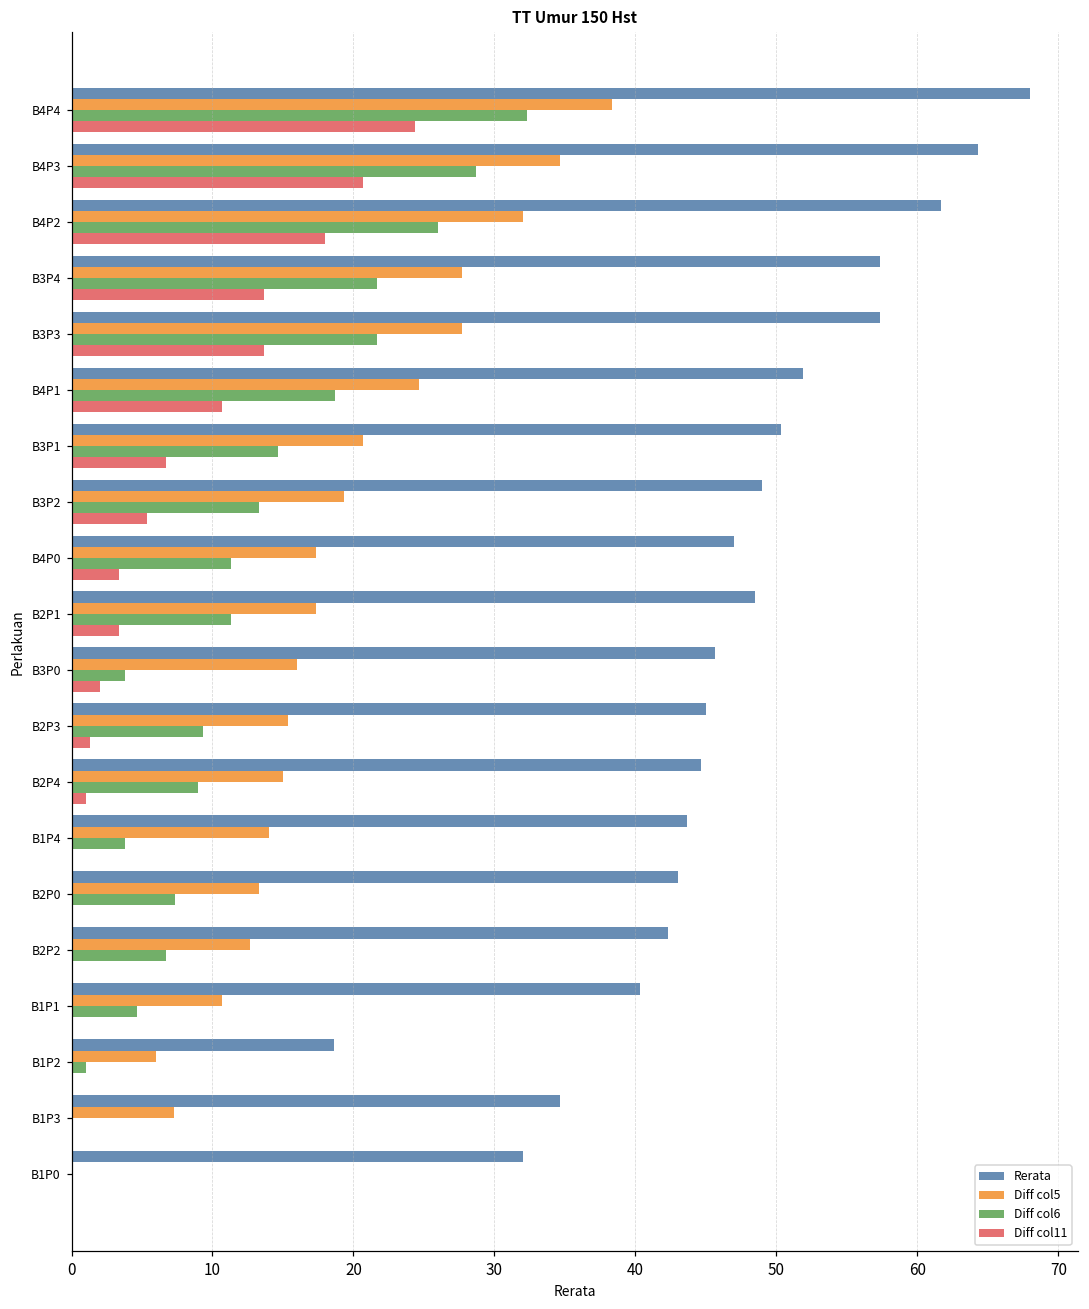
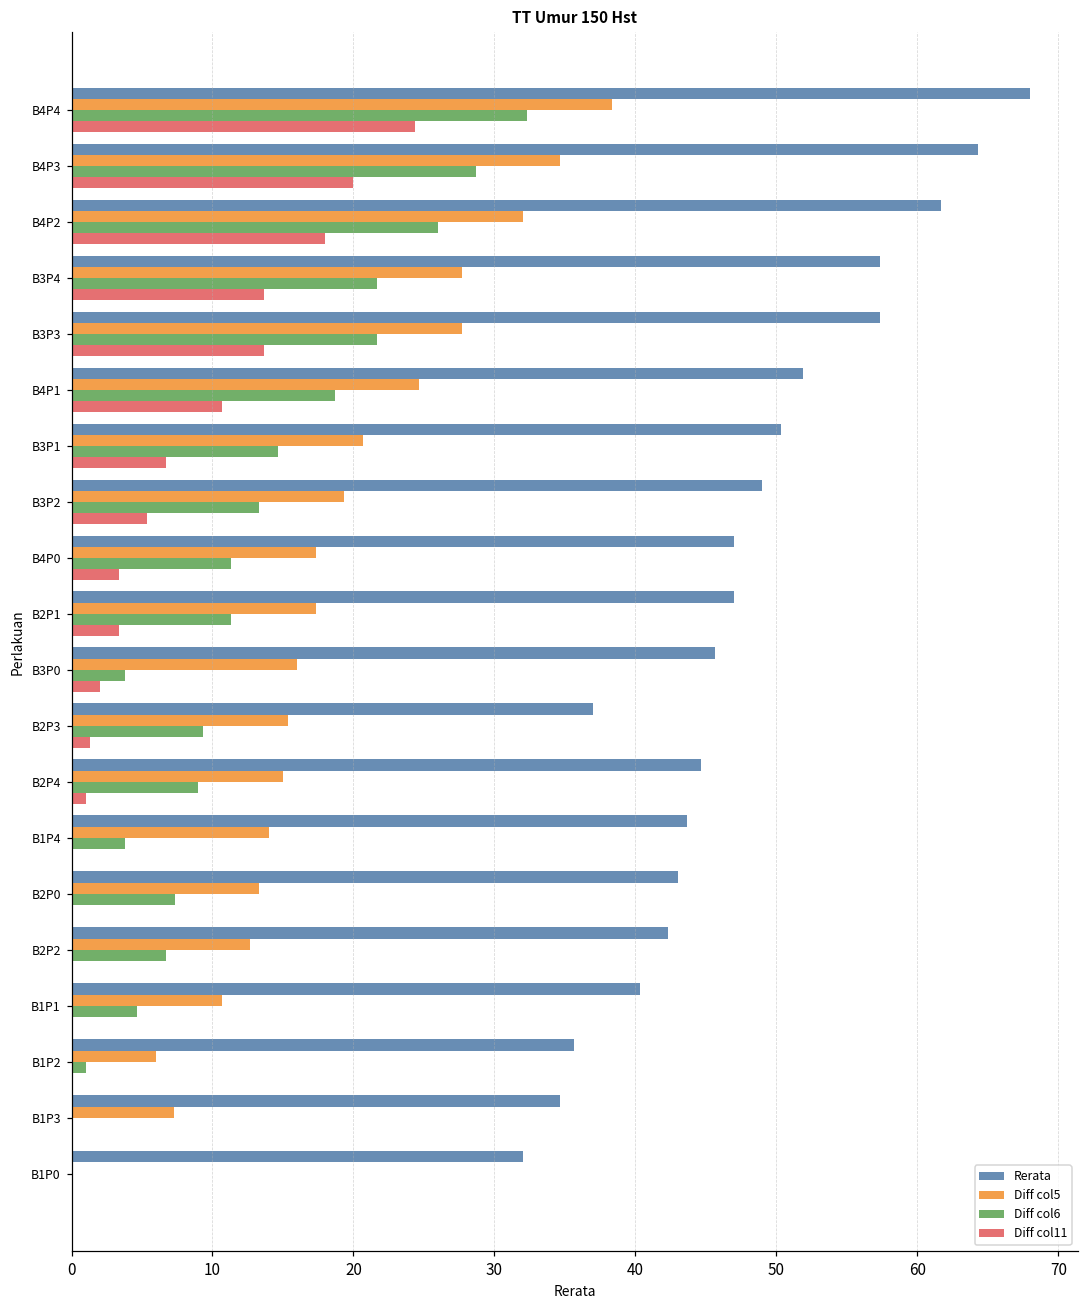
Diff col11, B4P3: 20.7 -> 19.9
Rerata, B2P1: 48.5 -> 47.0
Rerata, B2P3: 45 -> 37
Rerata, B1P2: 18.6 -> 35.7
